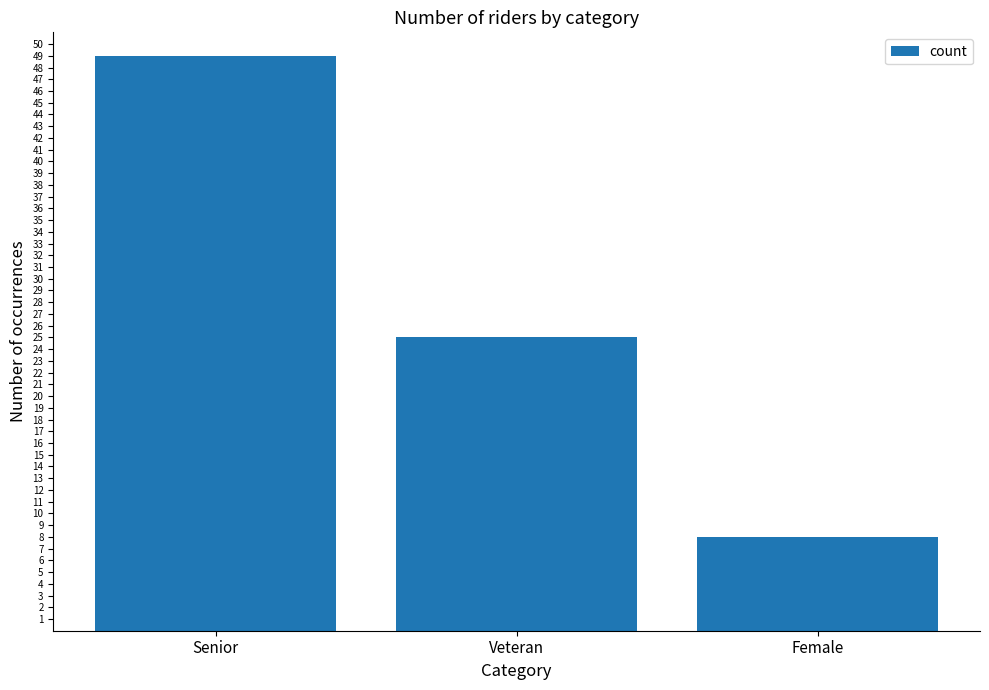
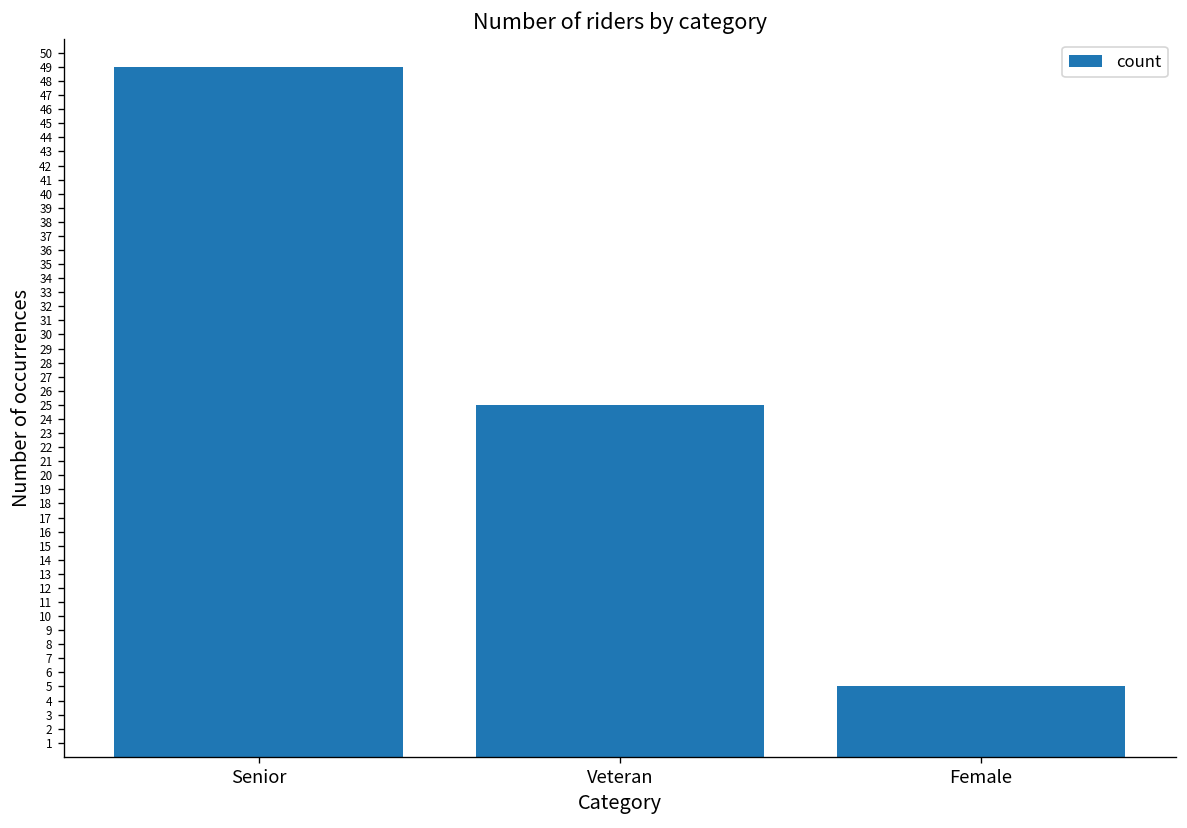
Female: 8 -> 5
